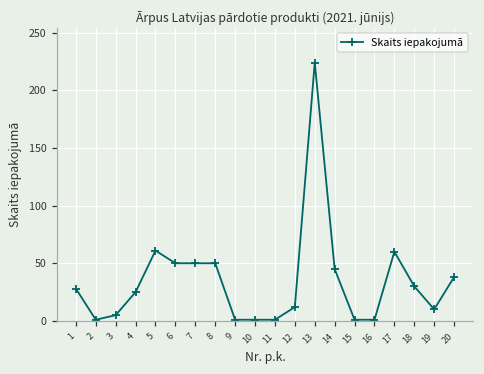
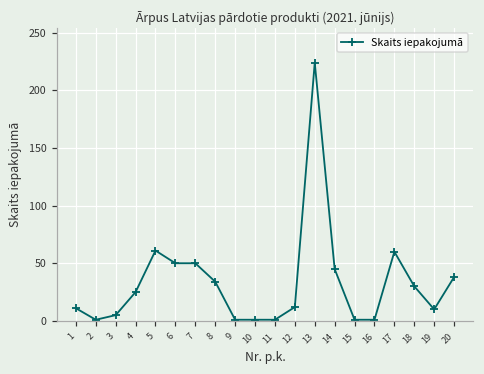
1: 28 -> 11
8: 50 -> 34
